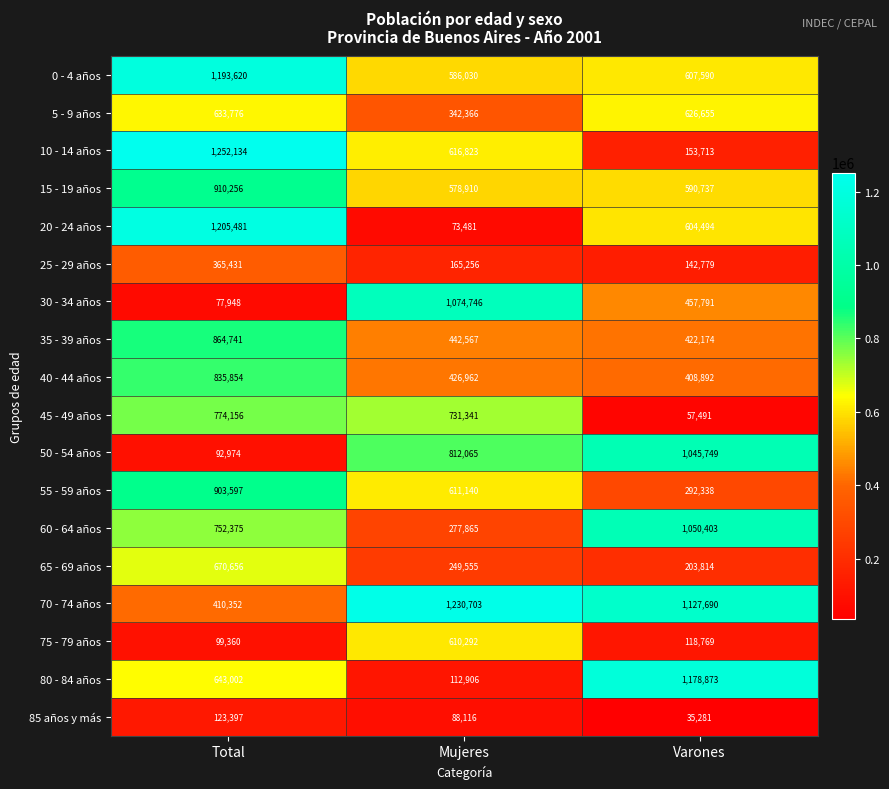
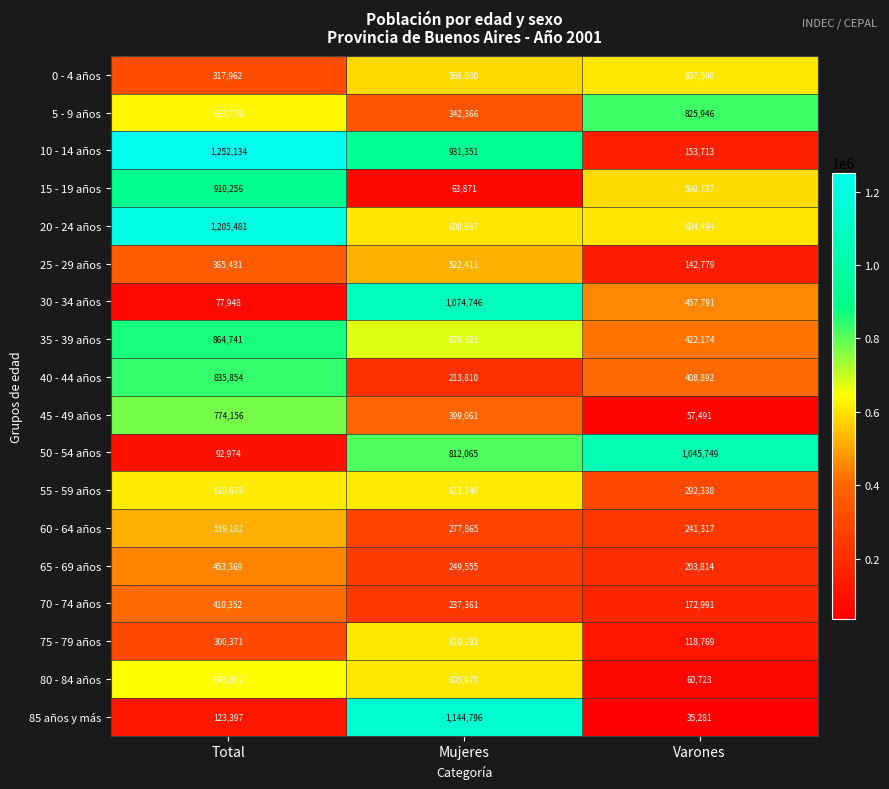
0 - 4 años, Total: 1,193,620 -> 317,962
5 - 9 años, Varones: 626,655 -> 825,946
10 - 14 años, Mujeres: 616,823 -> 931,351
15 - 19 años, Mujeres: 578,910 -> 63,871
20 - 24 años, Mujeres: 73,481 -> 600,987
25 - 29 años, Mujeres: 165,256 -> 522,411
35 - 39 años, Mujeres: 442,567 -> 676,021
40 - 44 años, Mujeres: 426,962 -> 213,810
45 - 49 años, Mujeres: 731,341 -> 399,061
55 - 59 años, Total: 903,597 -> 610,678
60 - 64 años, Total: 752,375 -> 519,182
60 - 64 años, Varones: 1,050,403 -> 241,317
65 - 69 años, Total: 670,656 -> 453,369
70 - 74 años, Mujeres: 1,230,703 -> 237,361
70 - 74 años, Varones: 1,127,690 -> 172,991
75 - 79 años, Total: 99,360 -> 300,371
80 - 84 años, Mujeres: 112,906 -> 605,970
80 - 84 años, Varones: 1,178,873 -> 60,723
85 años y más, Mujeres: 88,116 -> 1,144,796
